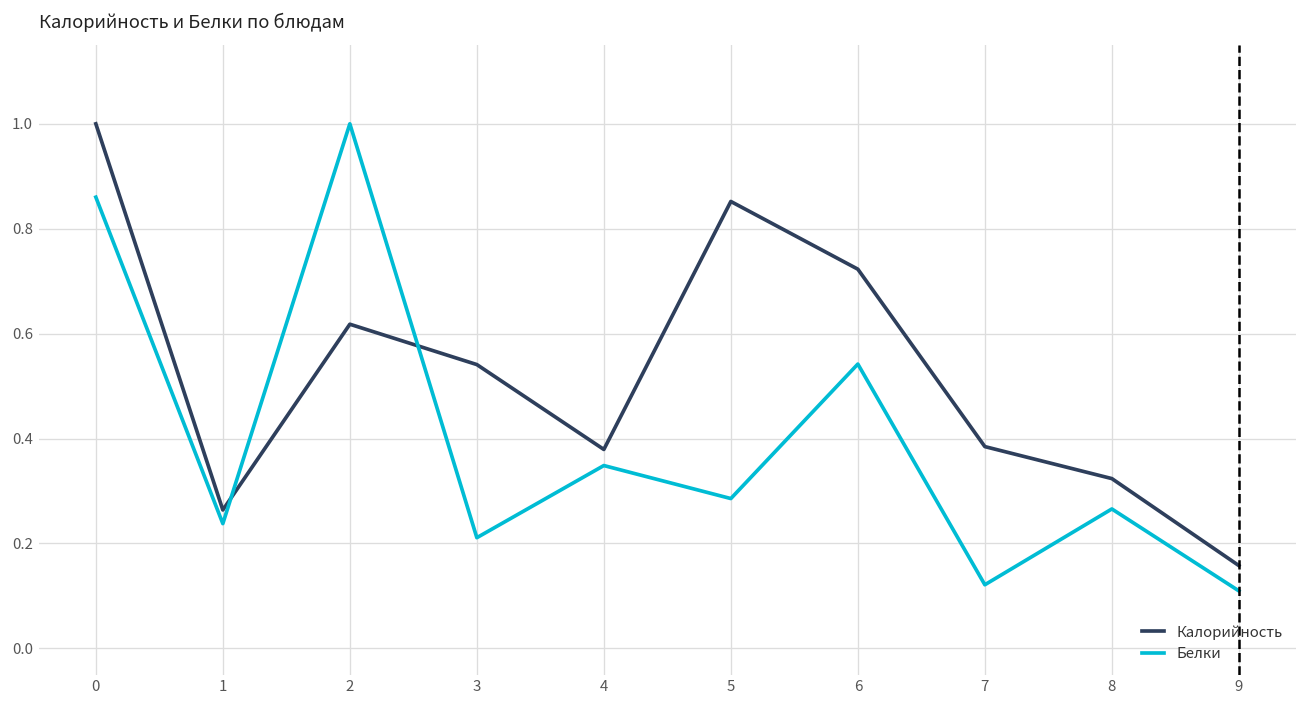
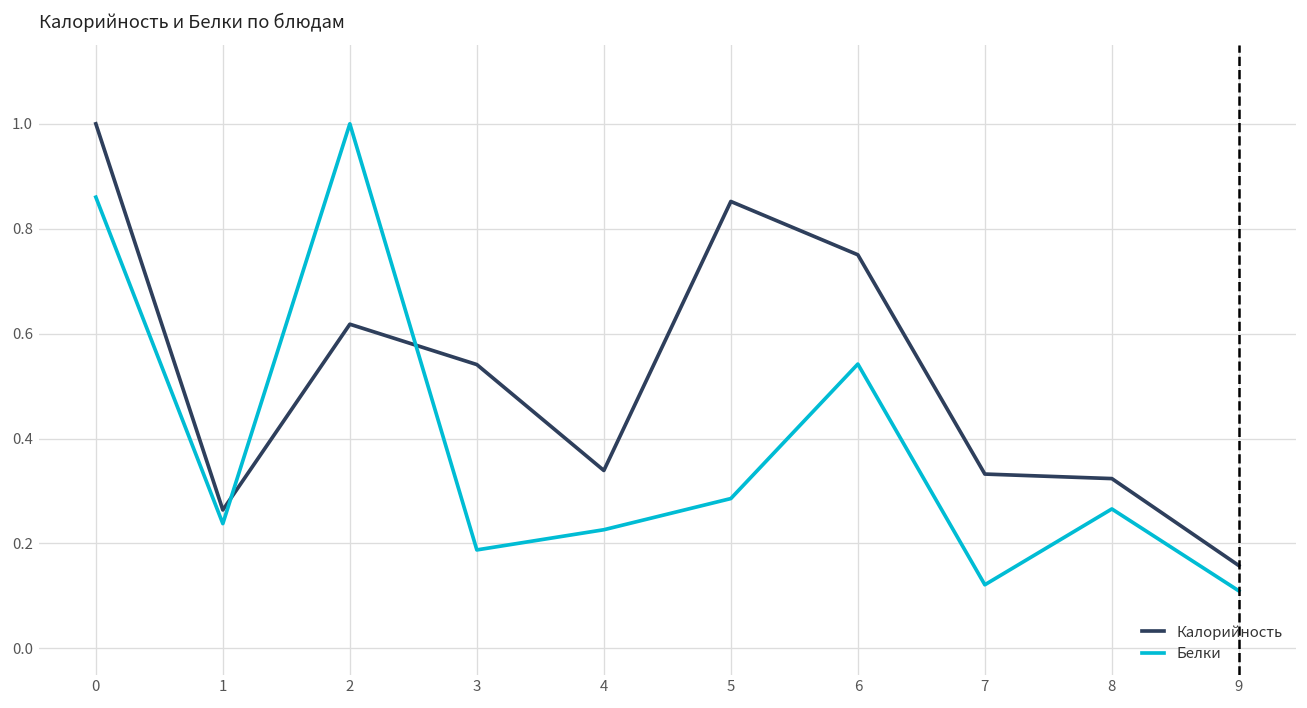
Белки, 3: 0.21 -> 0.19
Калорийность, 4: 0.38 -> 0.34
Белки, 4: 0.35 -> 0.23
Калорийность, 6: 0.72 -> 0.75
Калорийность, 7: 0.38 -> 0.33
